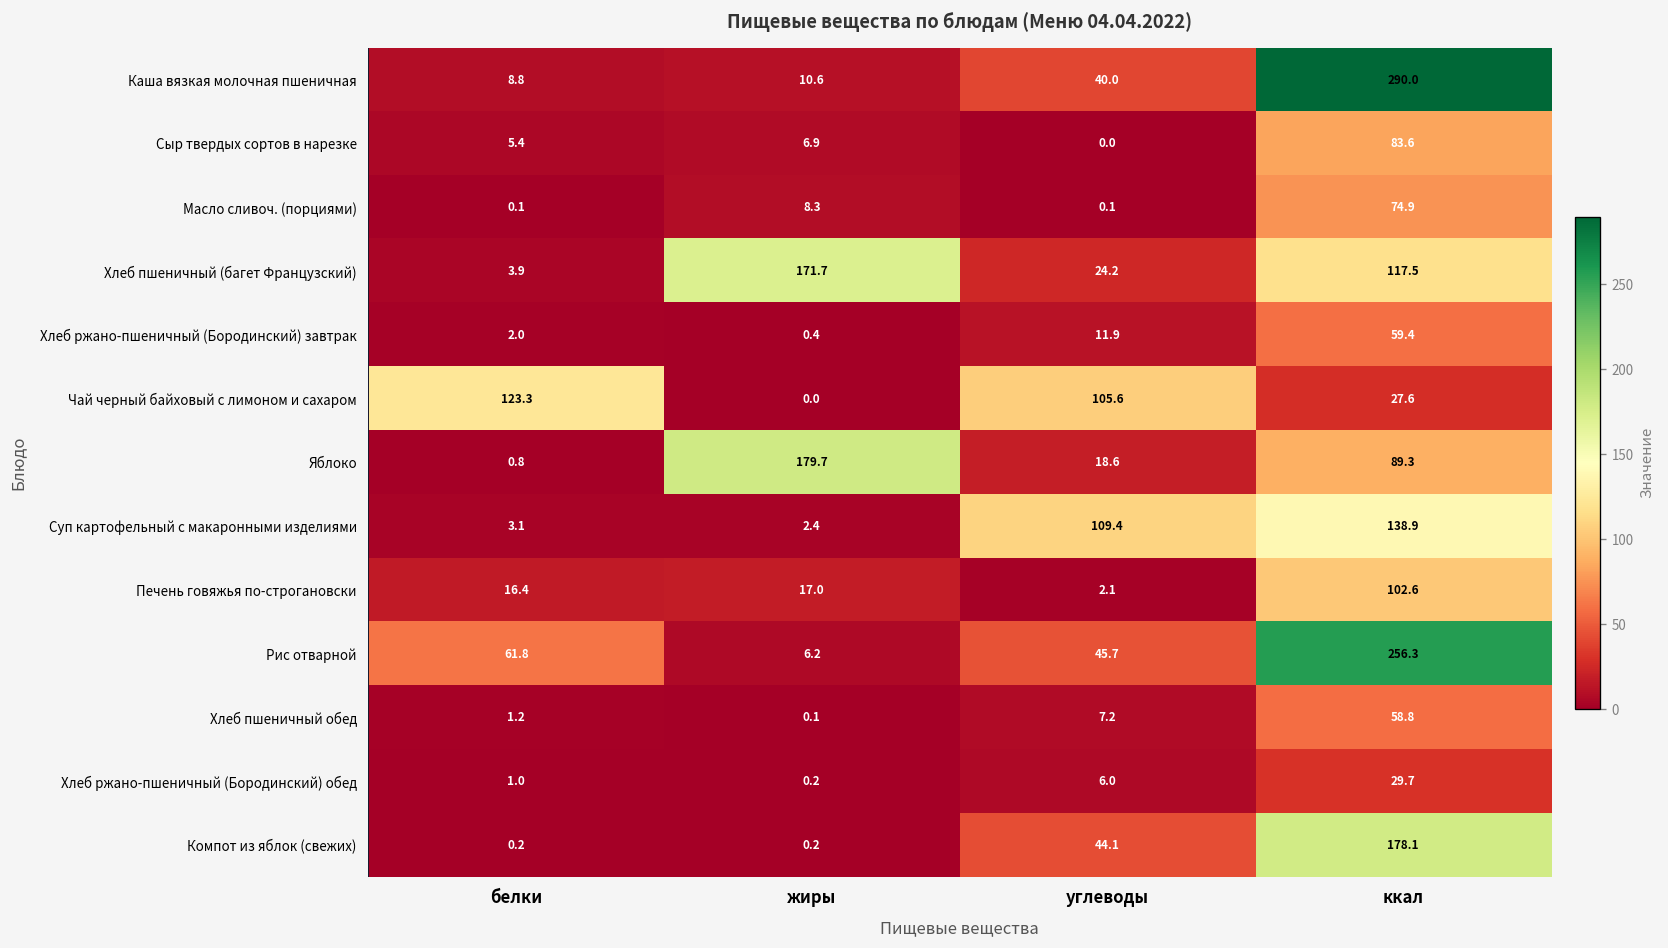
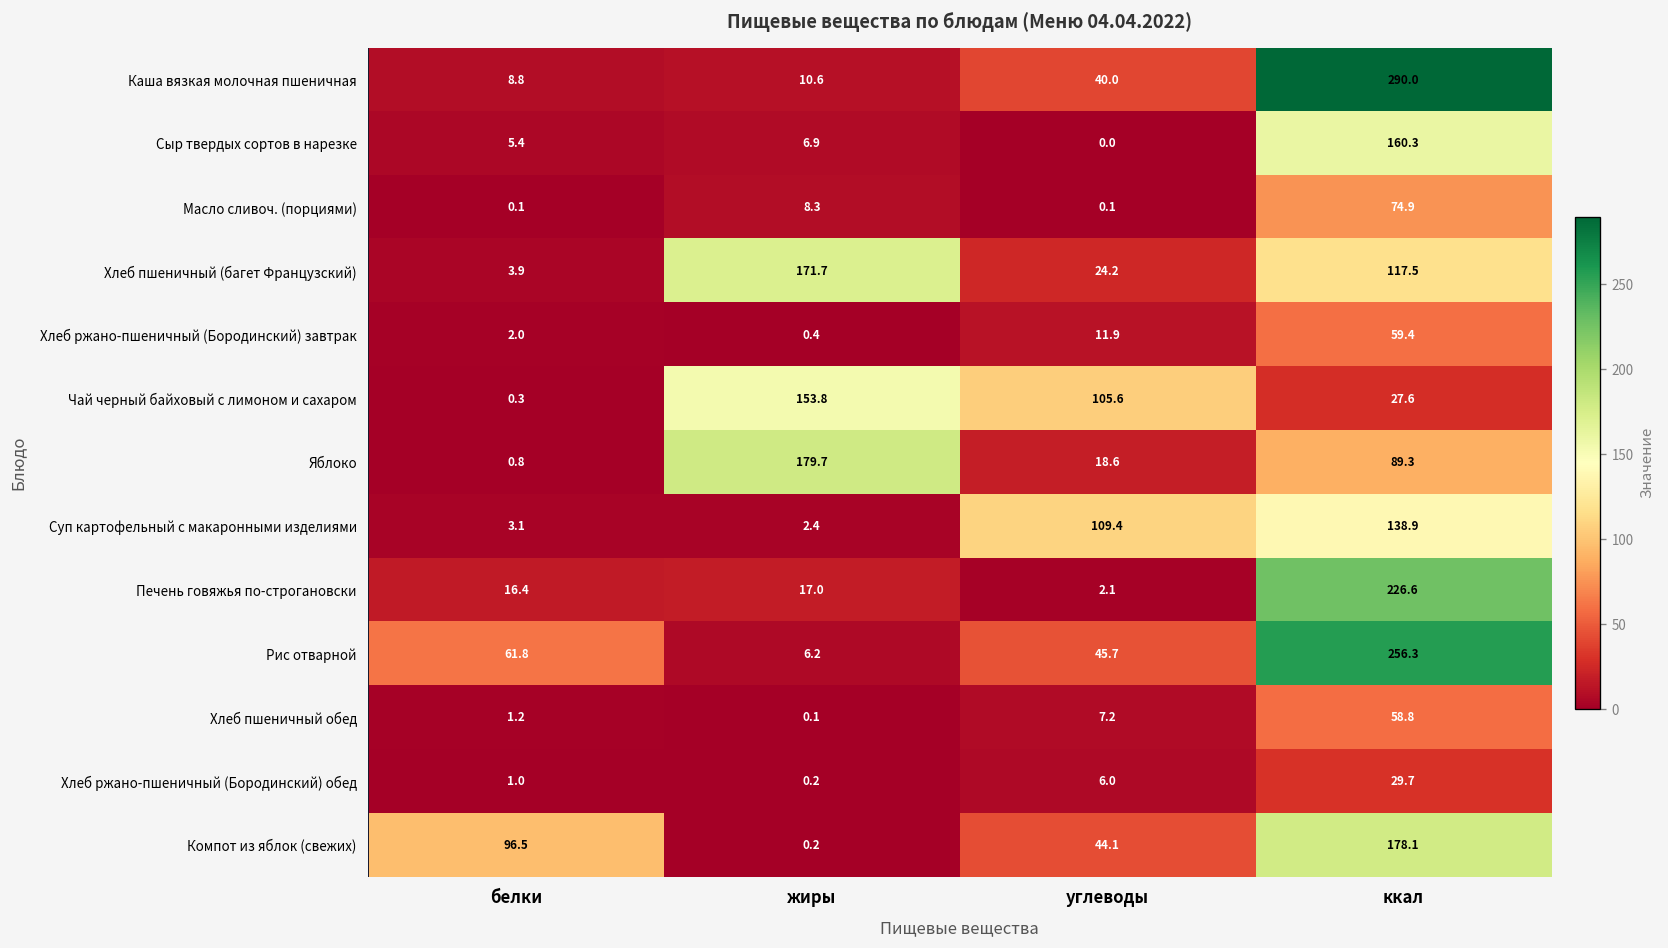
Сыр твердых сортов в нарезке, ккал: 83.6 -> 160.3
Чай черный байховый с лимоном и сахаром, белки: 123.3 -> 0.3
Чай черный байховый с лимоном и сахаром, жиры: 0.0 -> 153.8
Печень говяжья по-строгановски, ккал: 102.6 -> 226.6
Компот из яблок (свежих), белки: 0.2 -> 96.5
